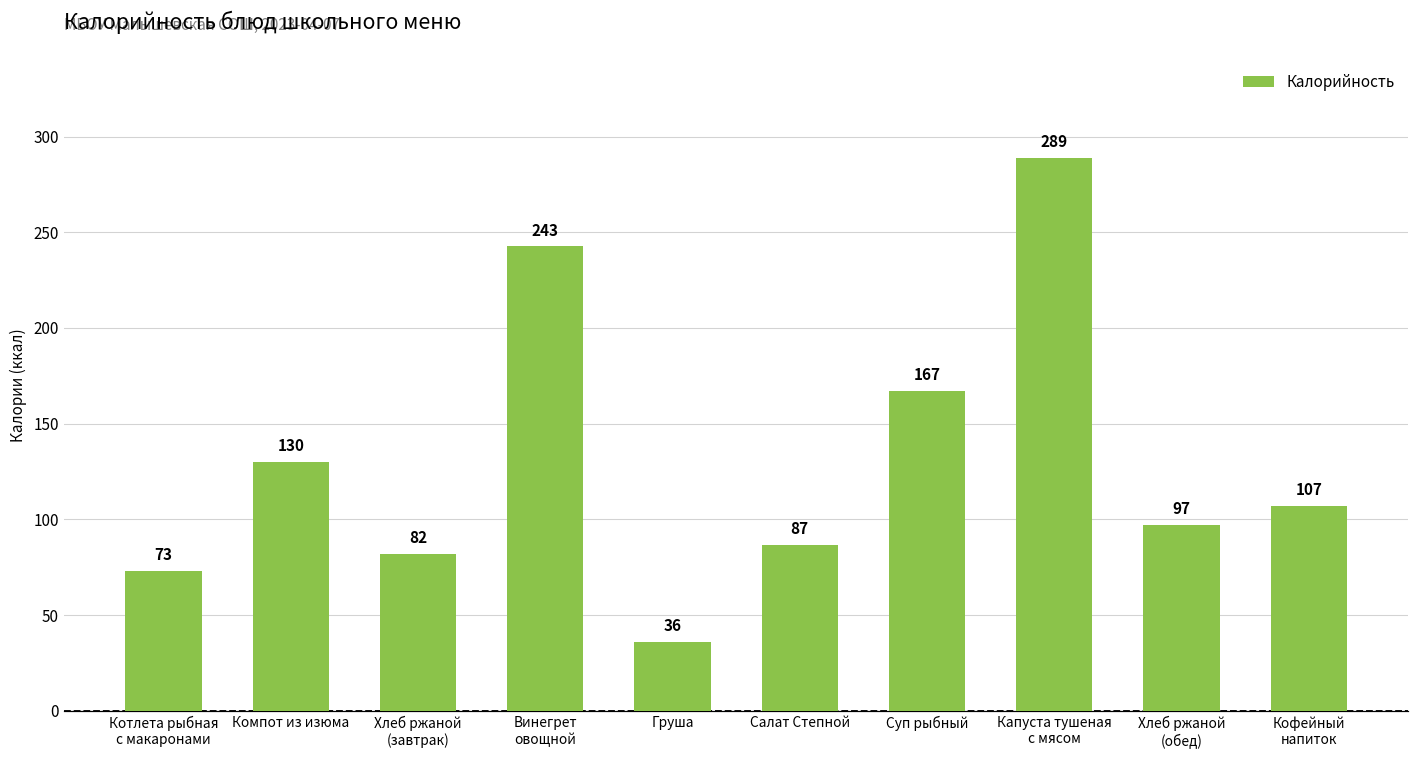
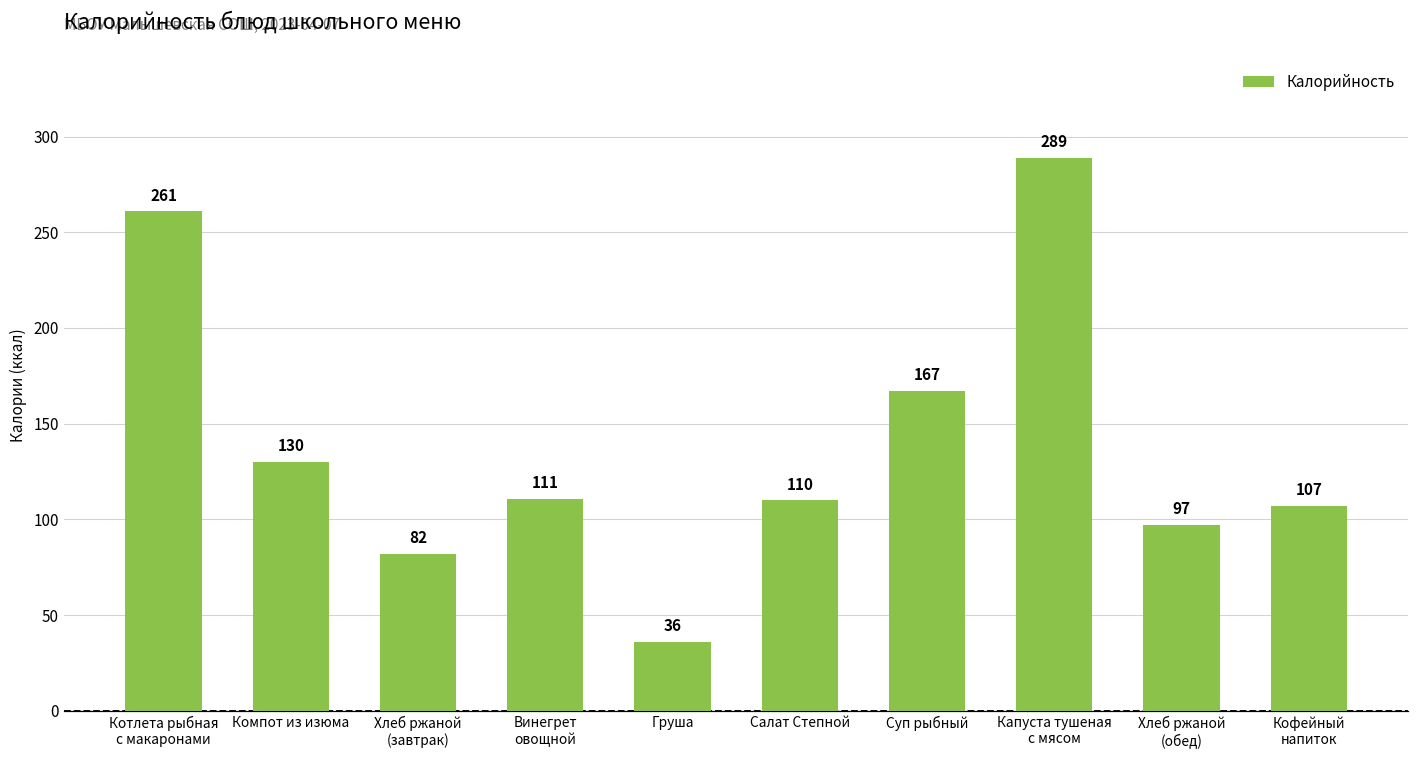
Котлета рыбная с макаронами: 73 -> 261
Винегрет овощной: 243 -> 111
Салат Степной: 87 -> 110
